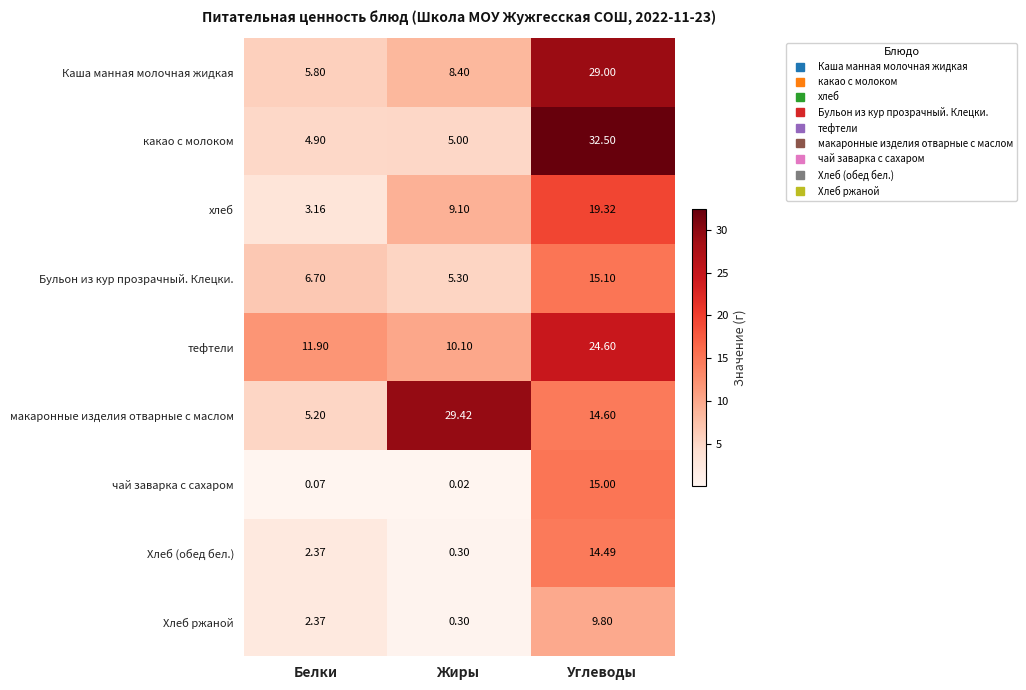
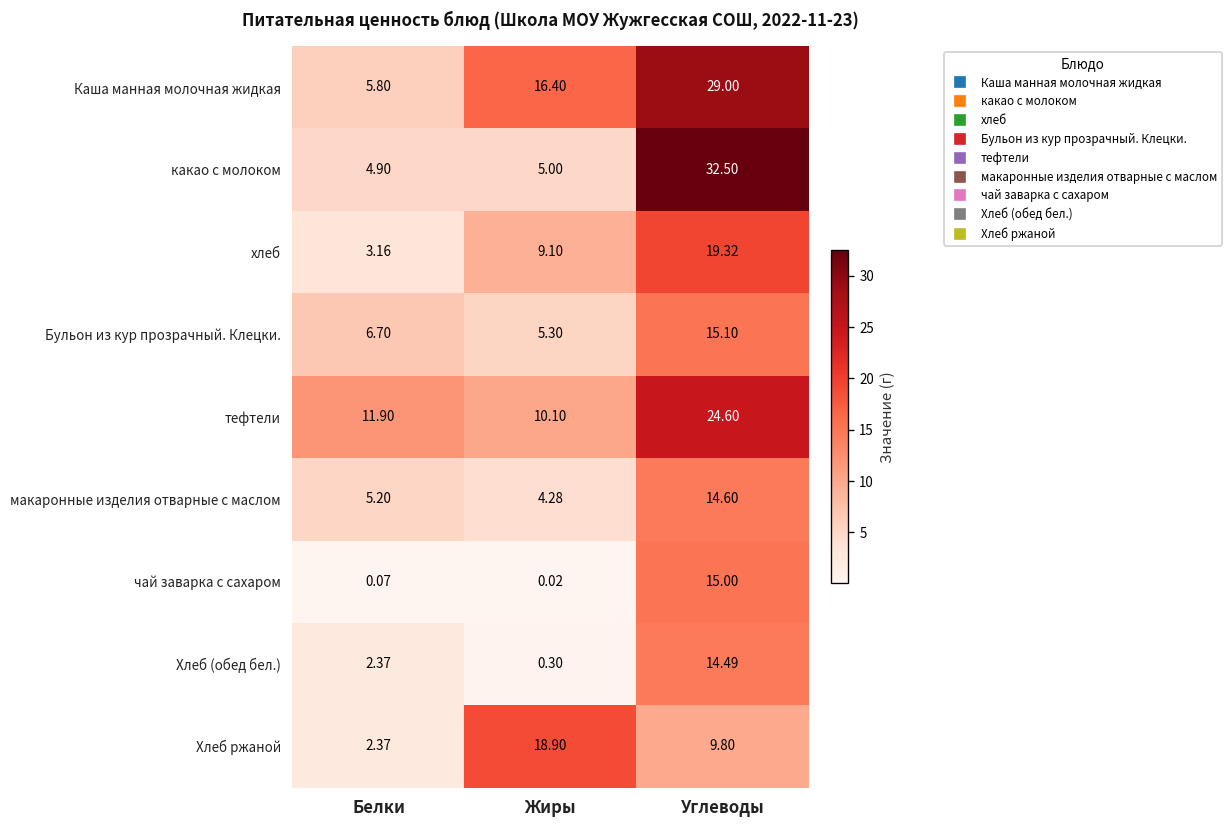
Каша манная молочная жидкая, Жиры: 8.40 -> 16.40
макаронные изделия отварные с маслом, Жиры: 29.42 -> 4.28
Хлеб ржаной, Жиры: 0.30 -> 18.90
